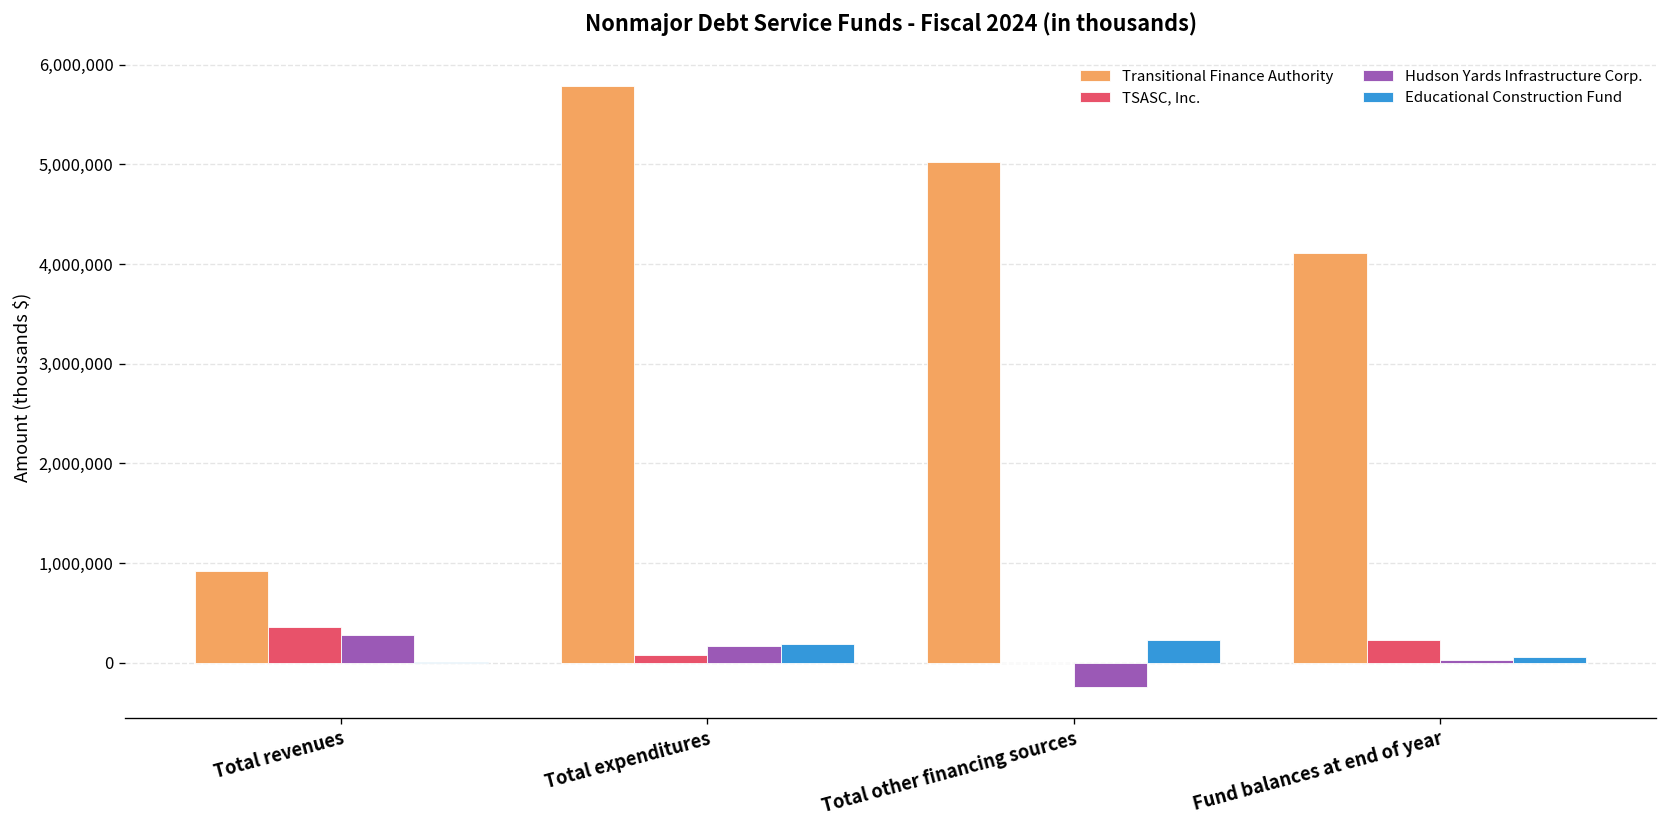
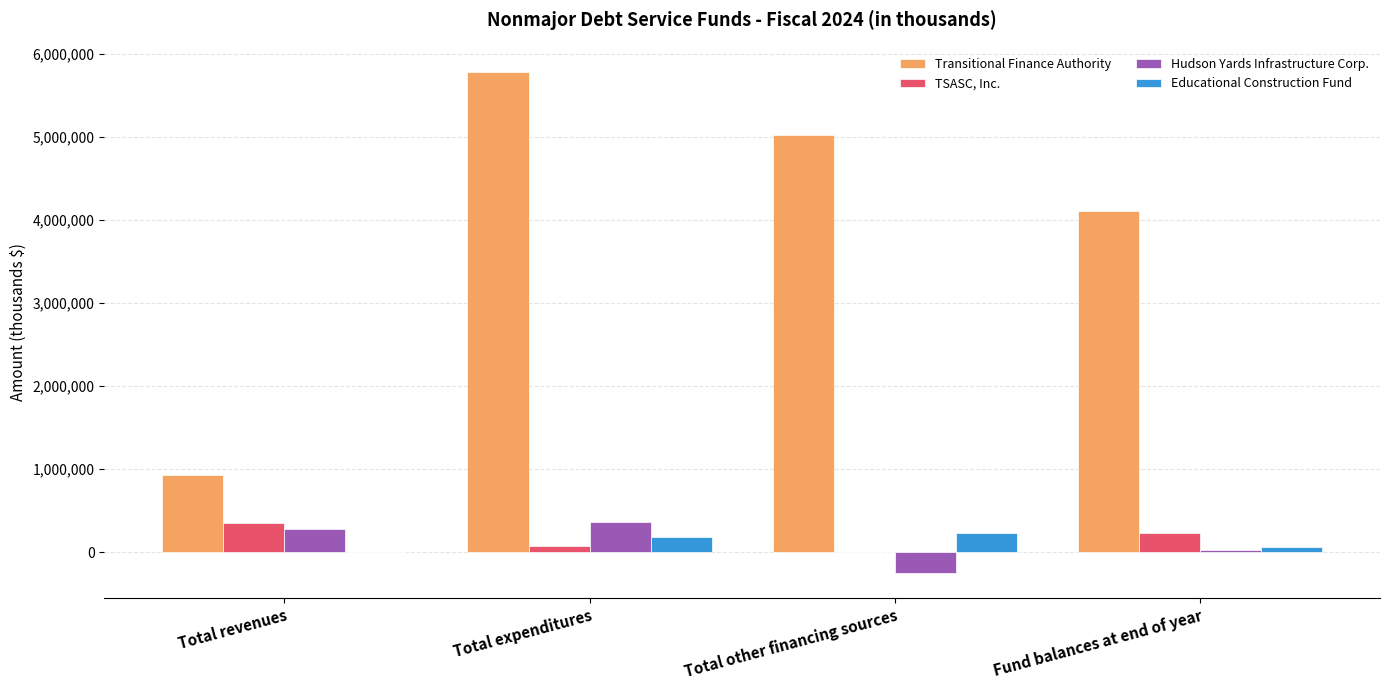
Hudson Yards Infrastructure Corp., Total expenditures: 200,000 -> 400,000
